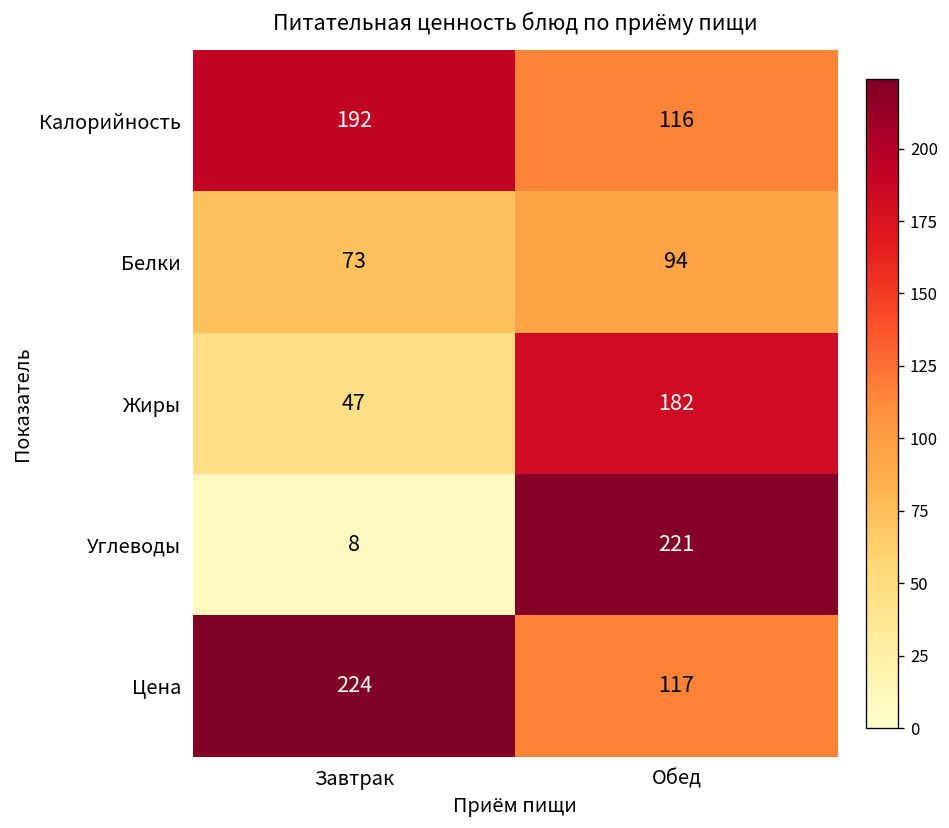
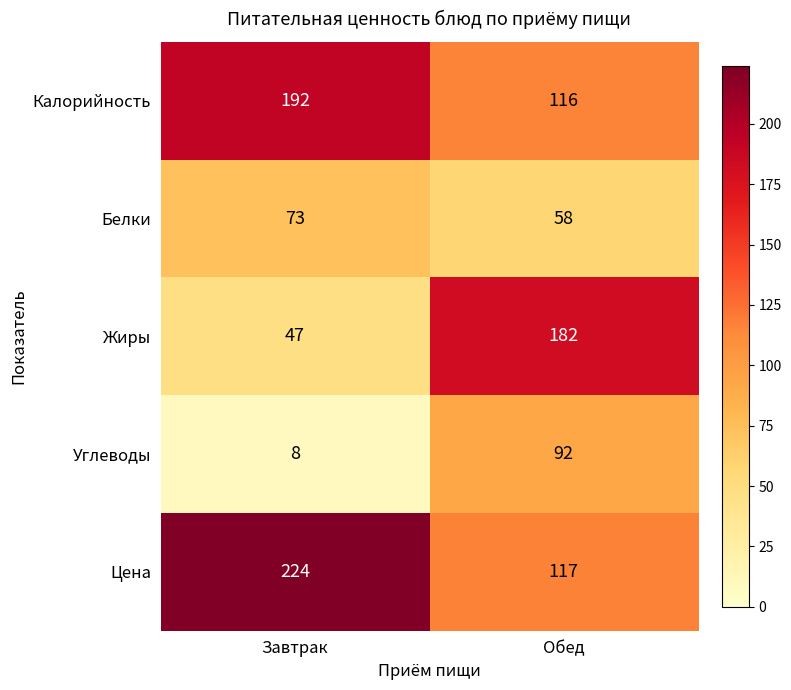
Белки, Обед: 94 -> 58
Углеводы, Обед: 221 -> 92
